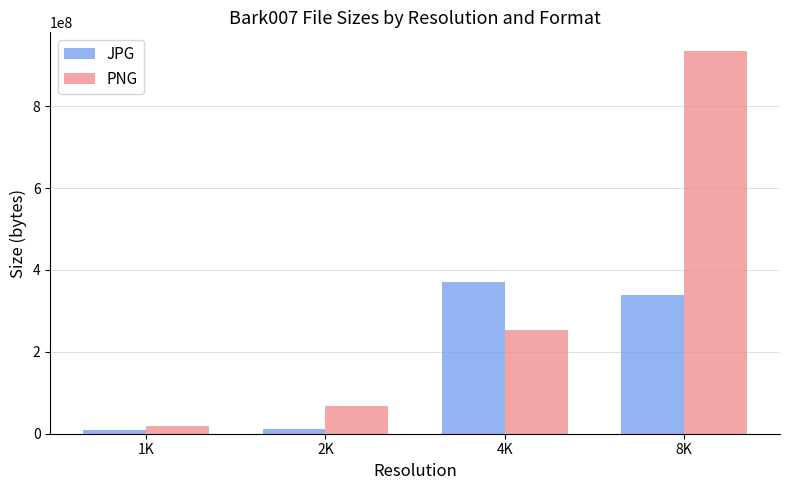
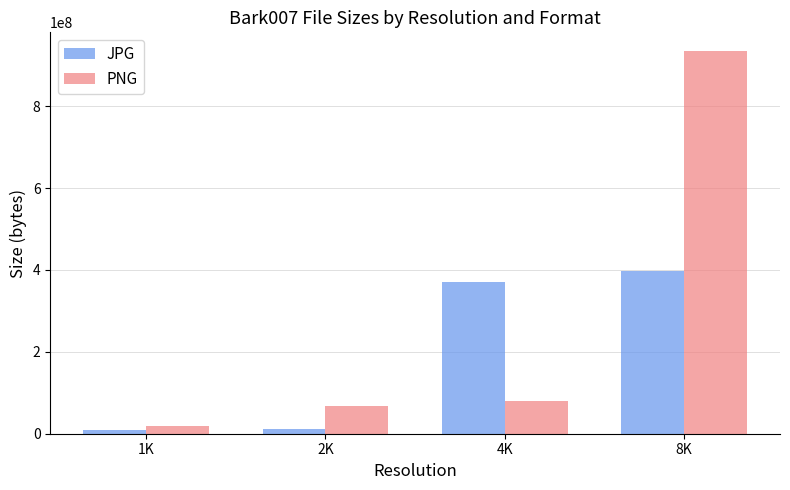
PNG, 4K: 250000000 -> 80000000
JPG, 8K: 340000000 -> 400000000
